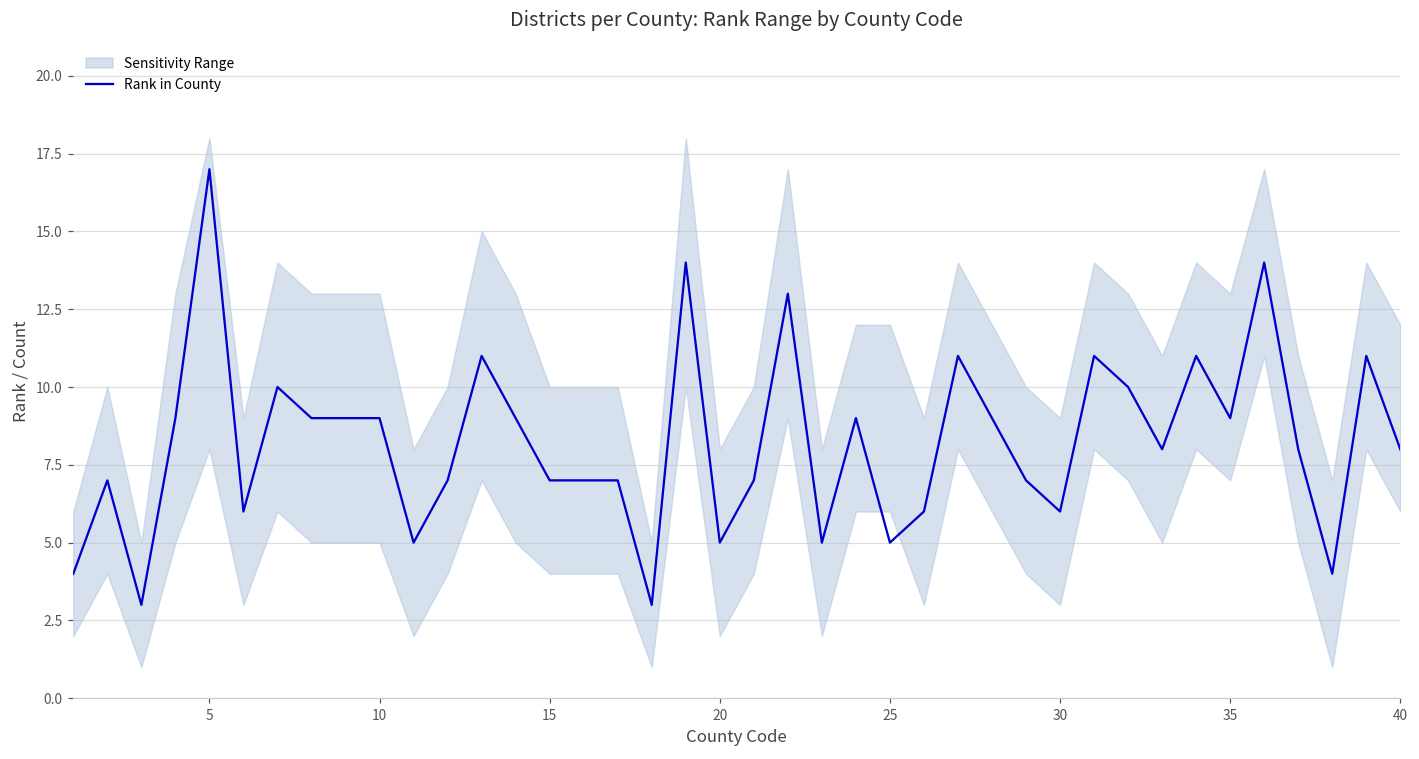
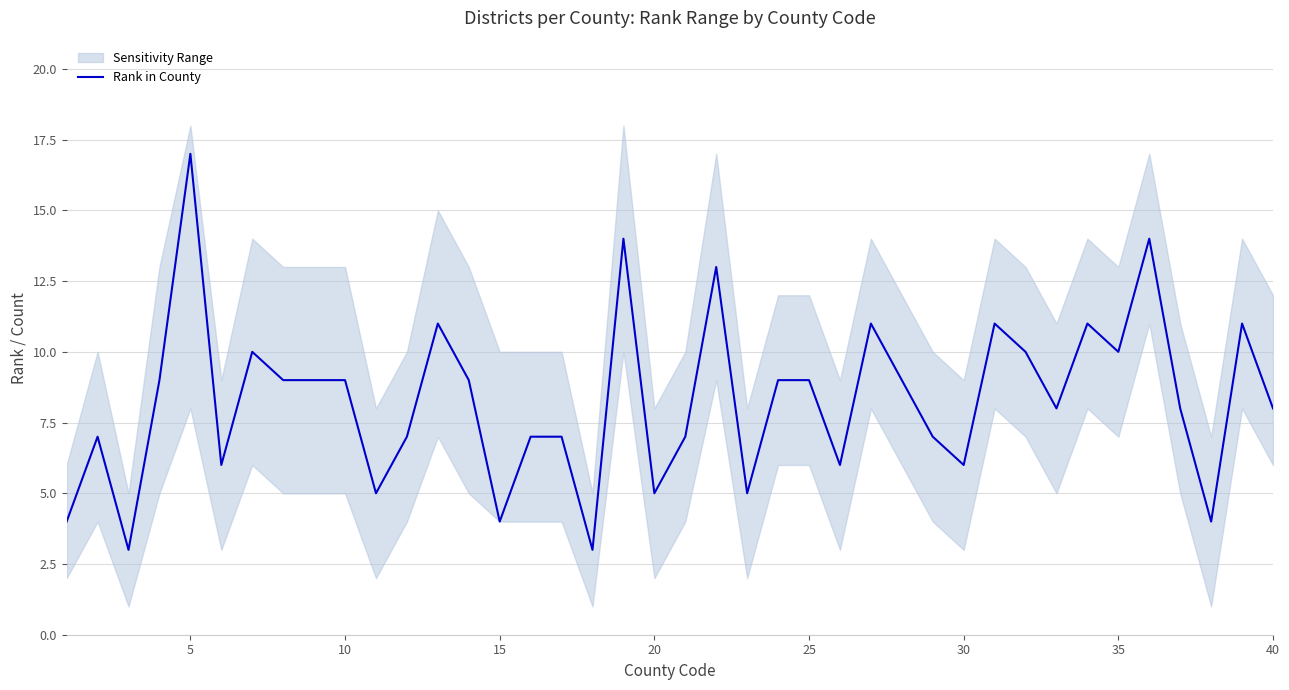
Rank in County, 15: 7 -> 4
Rank in County, 25: 5 -> 9
Rank in County, 35: 9 -> 10
